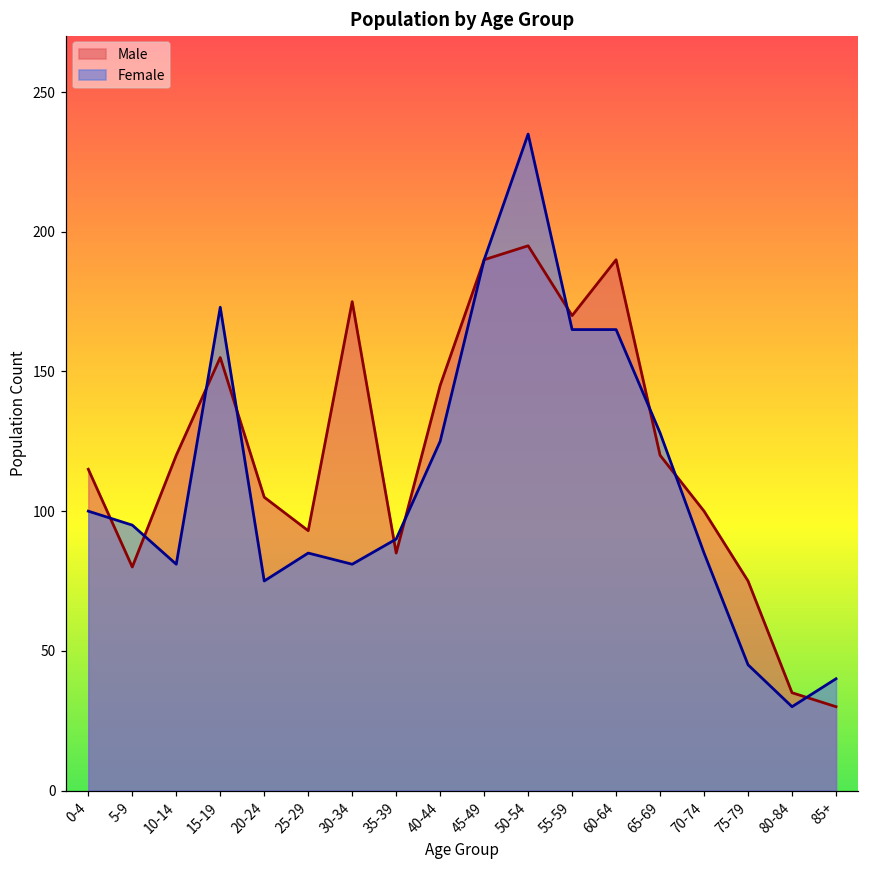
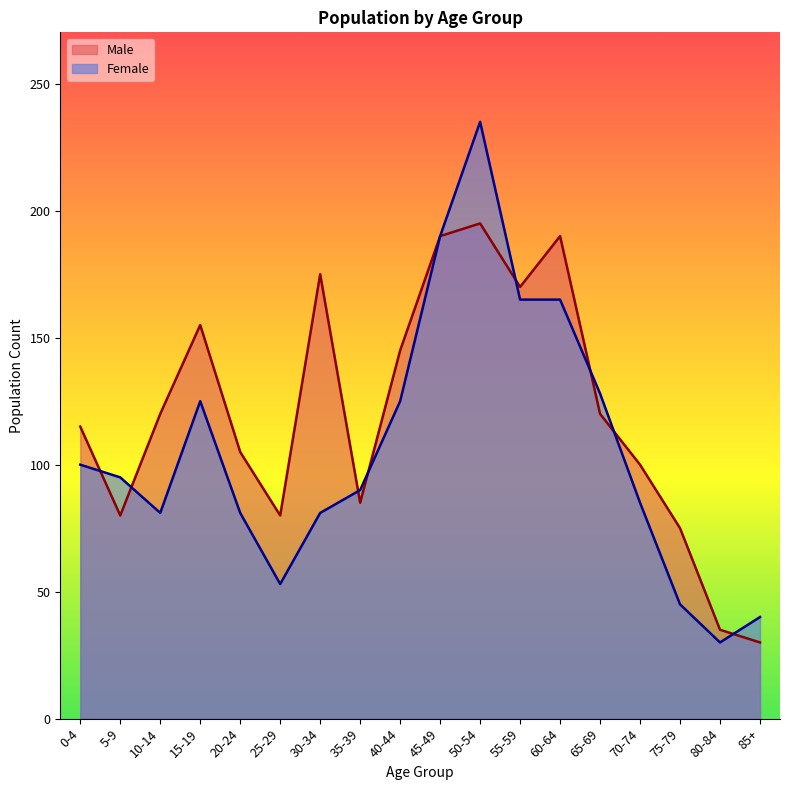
Female, 15-19: 173 -> 125
Female, 20-24: 75 -> 81
Male, 25-29: 93 -> 80
Female, 25-29: 85 -> 53
